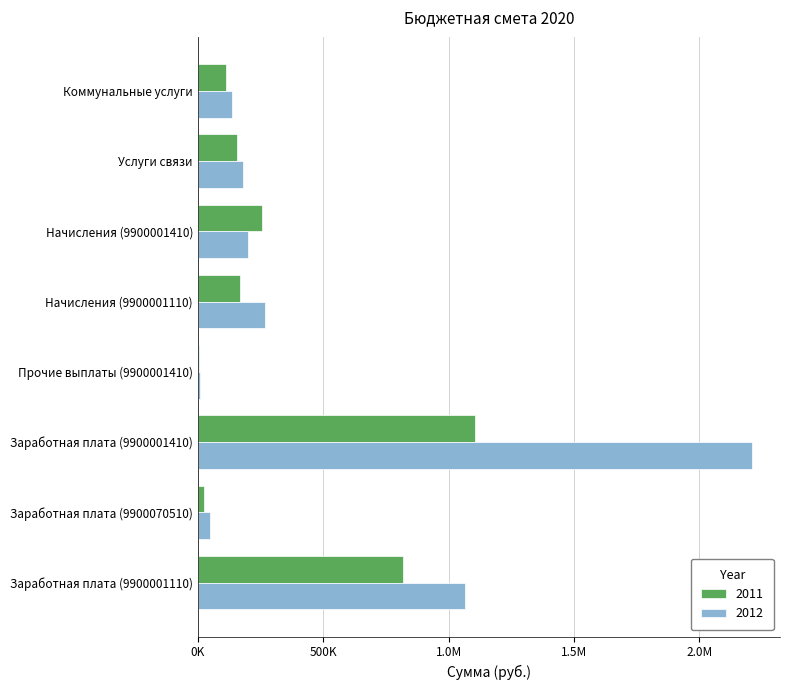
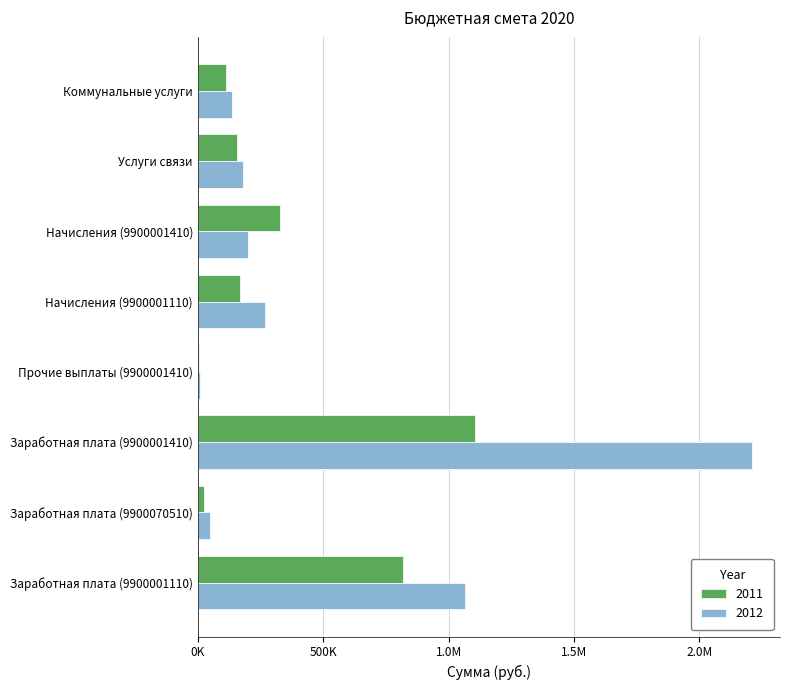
2011, Начисления (9900001410): 250000 -> 330000
